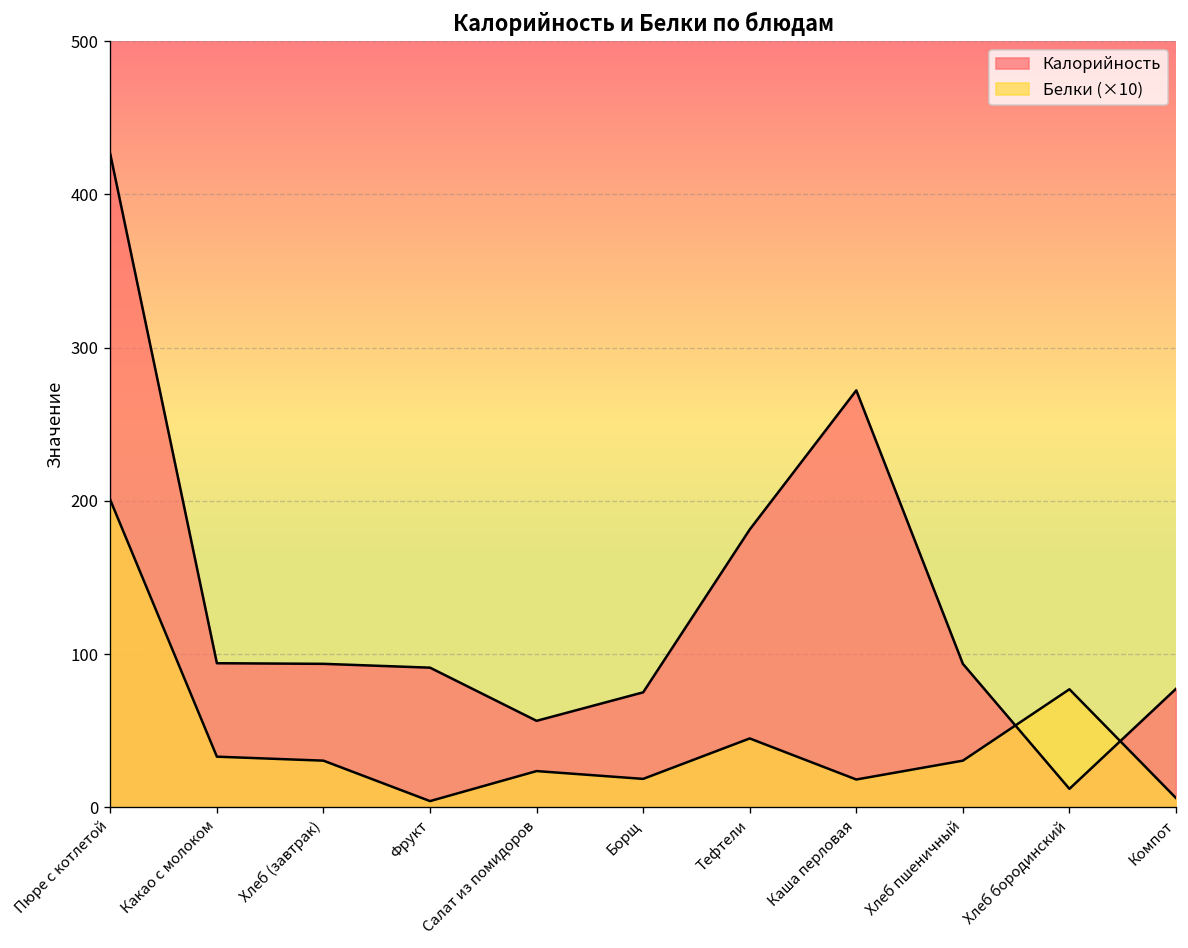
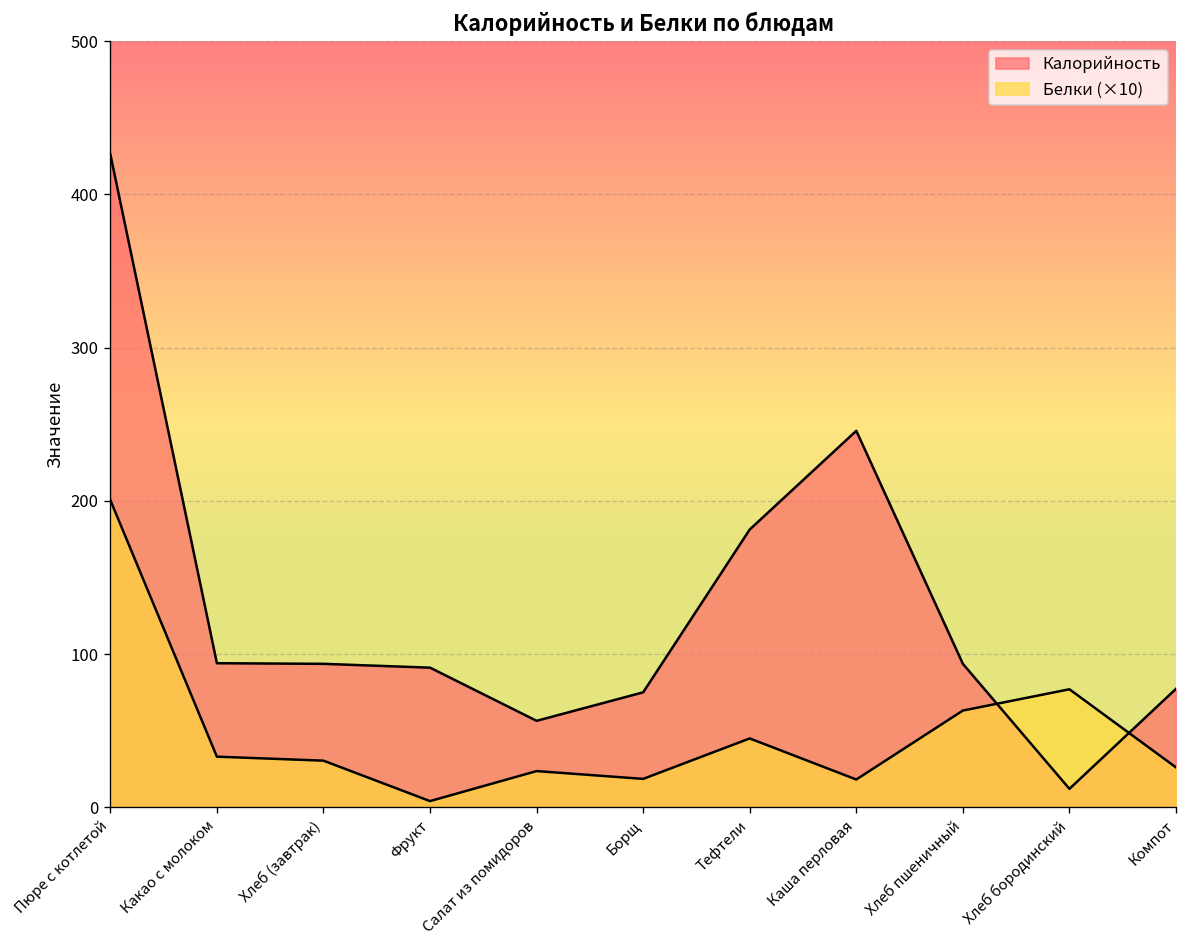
Калорийность, Каша перловая: 272 -> 246
Белки (×10), Хлеб пшеничный: 30 -> 63
Белки (×10), Компот: 6 -> 26
